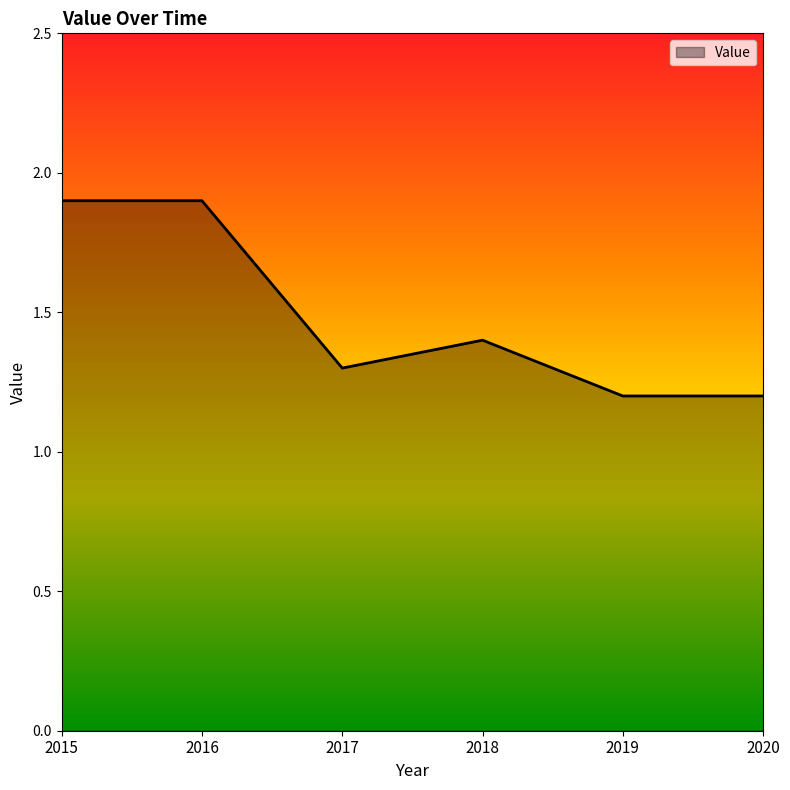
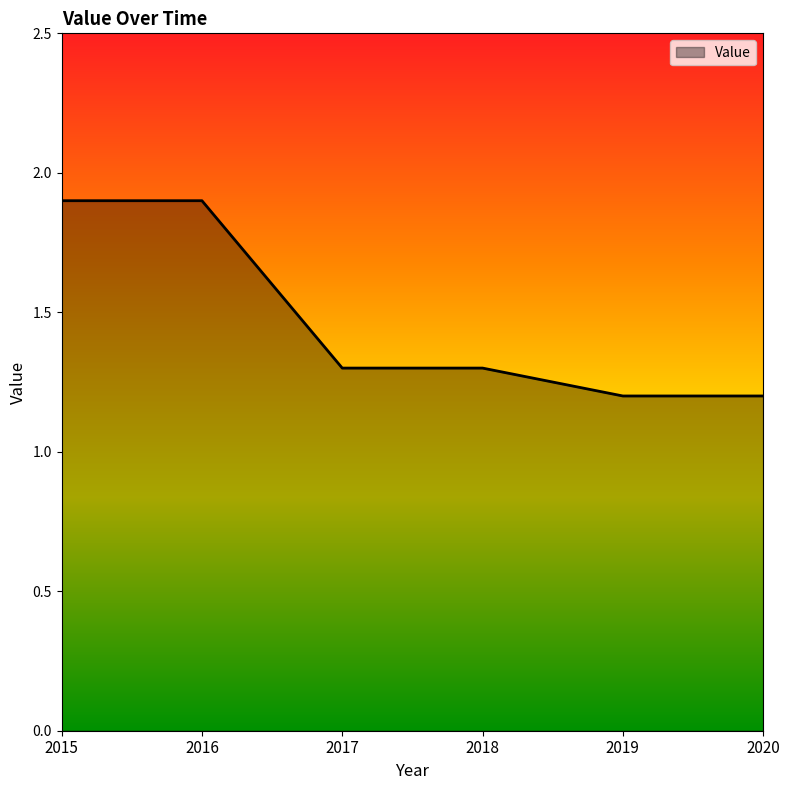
2018: 1.4 -> 1.3
